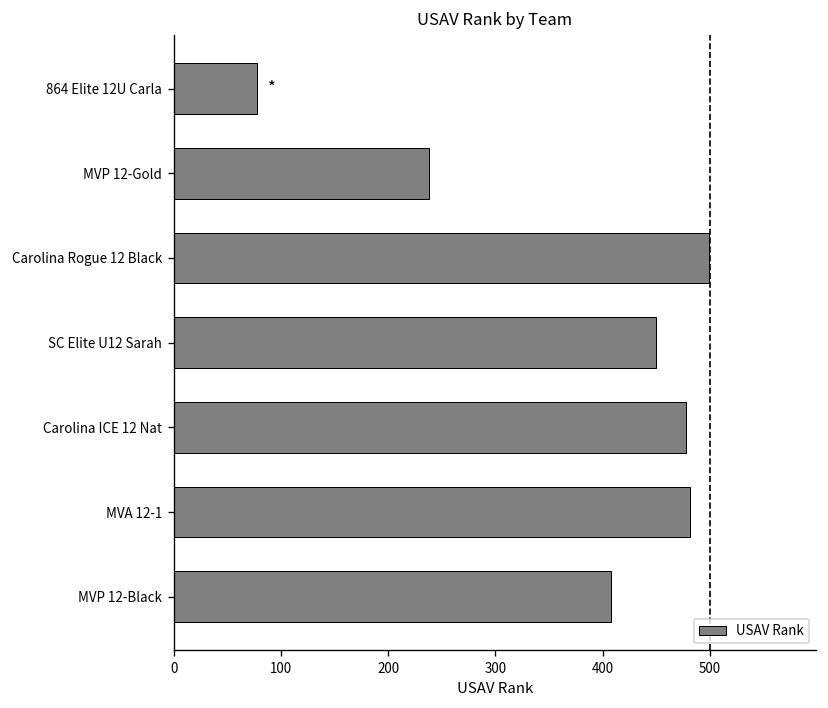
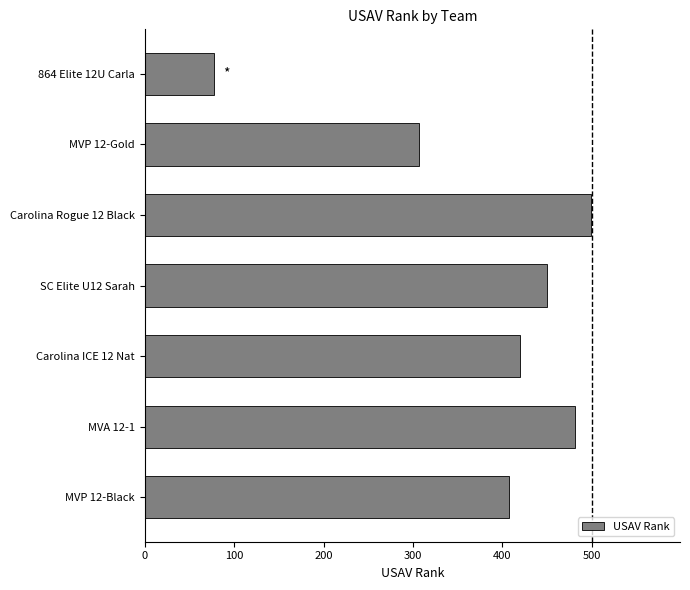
MVP 12-Gold: 240 -> 310
Carolina ICE 12 Nat: 480 -> 420
